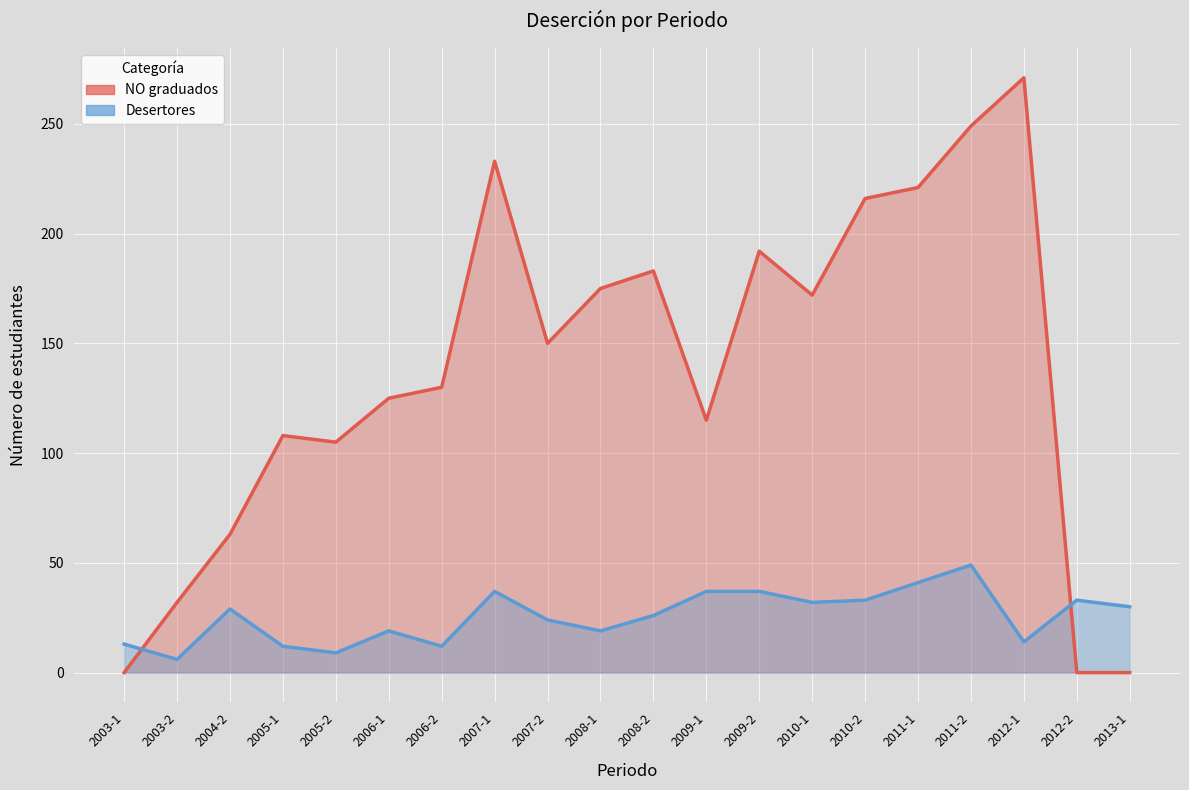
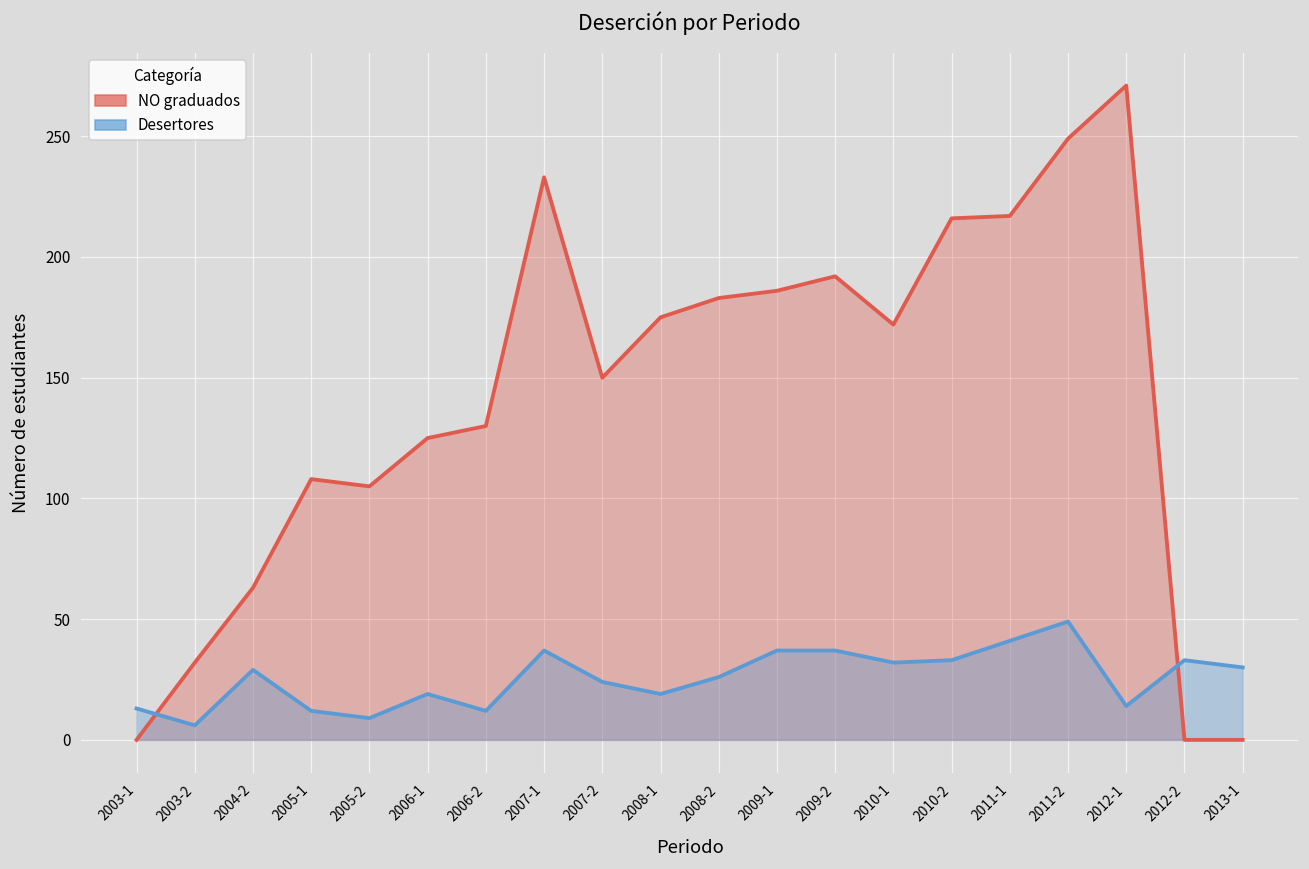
NO graduados, 2009-1: 115 -> 186
NO graduados, 2011-1: 221 -> 217
